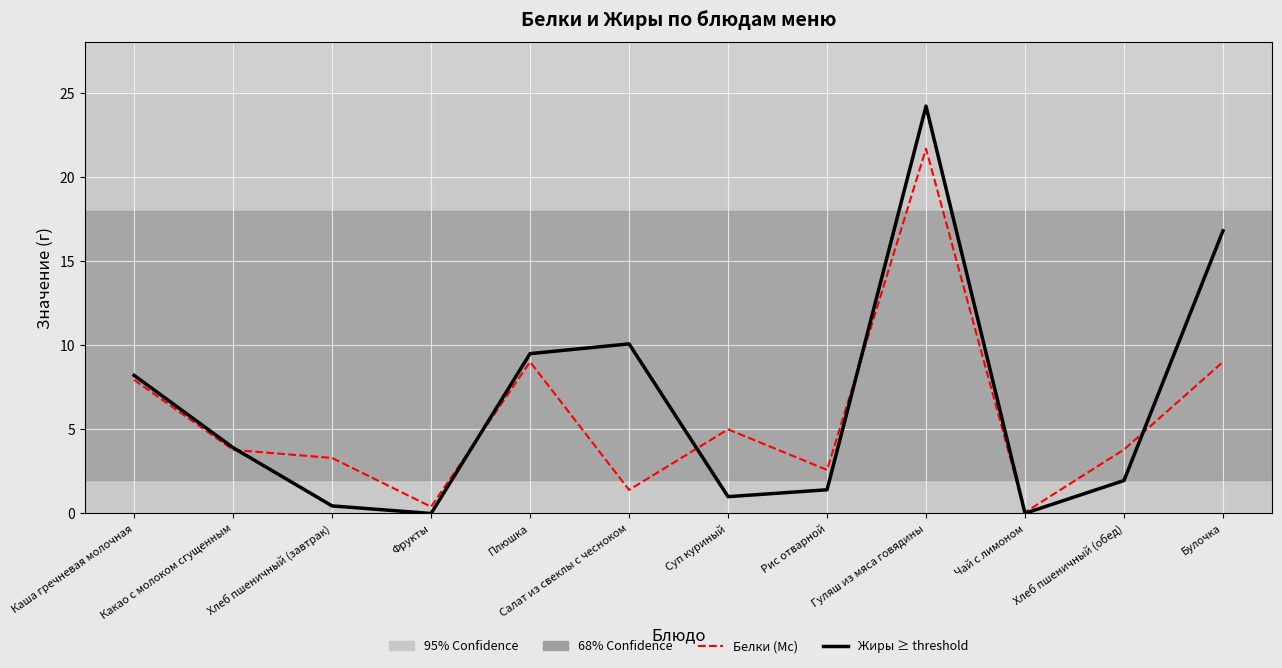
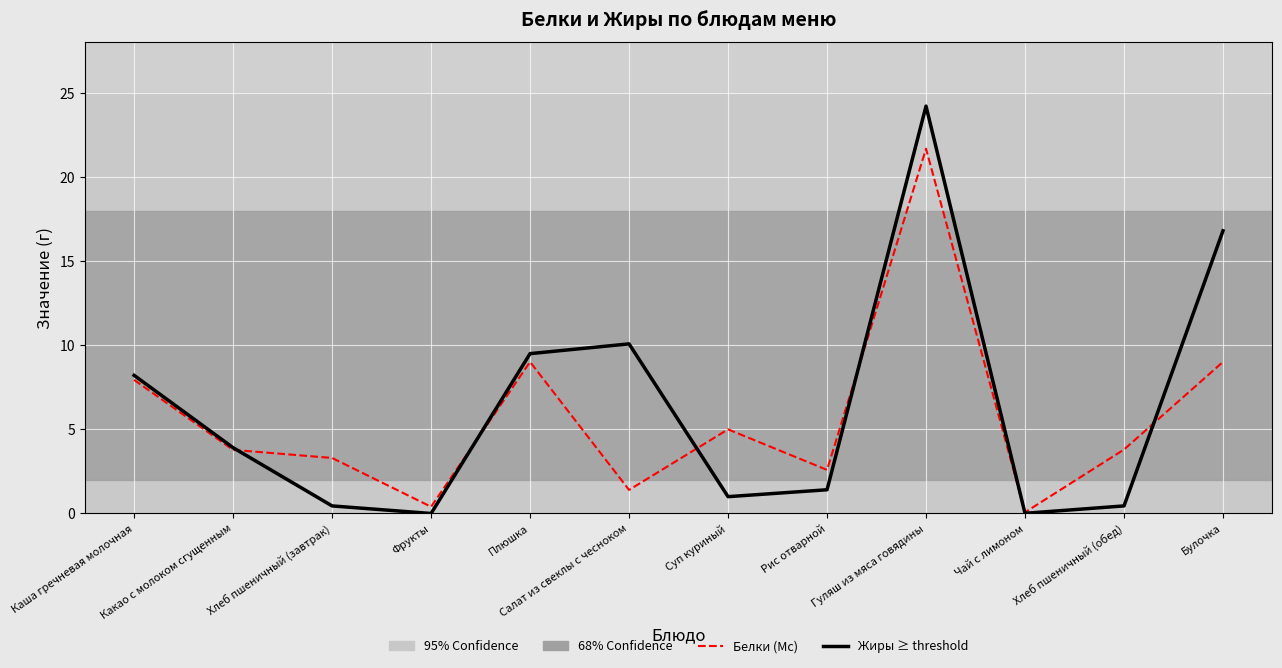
Жиры ≥ threshold, Хлеб пшеничный (обед): 2.0 -> 0.5
